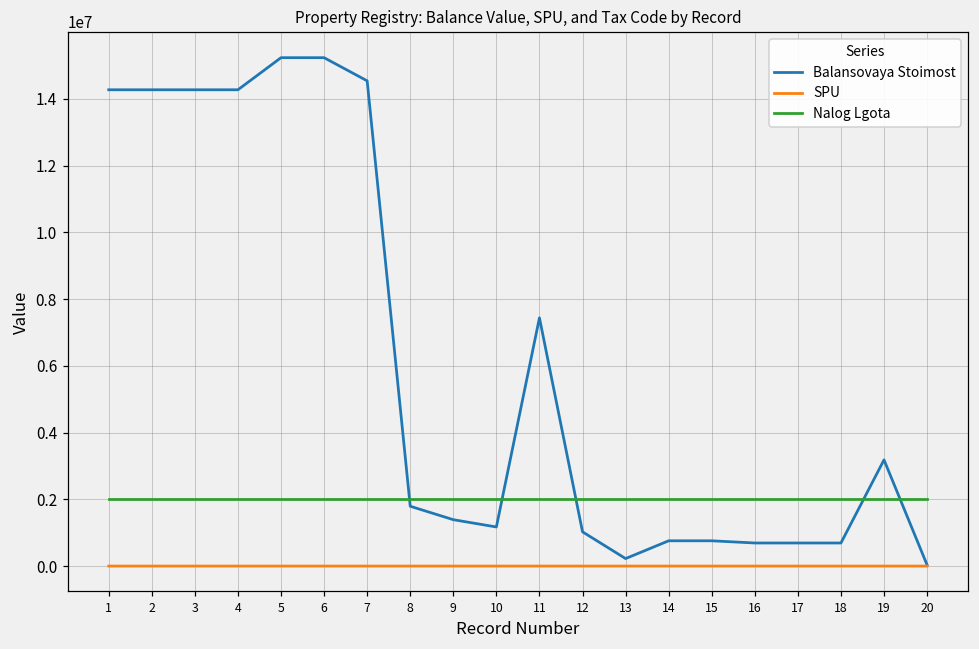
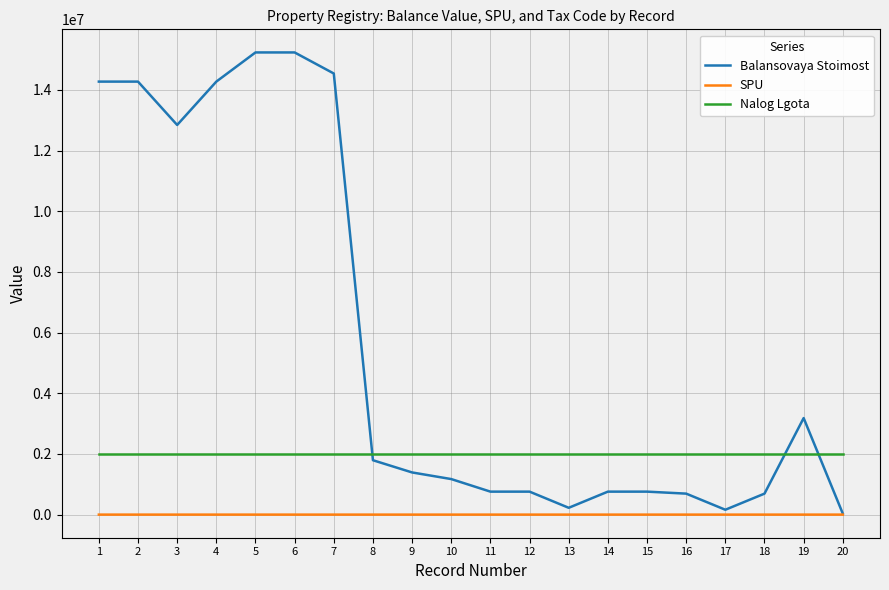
Balansovaya Stoimost, 3: 14300000 -> 12800000
Balansovaya Stoimost, 11: 7400000 -> 800000
Balansovaya Stoimost, 12: 1000000 -> 800000
Balansovaya Stoimost, 17: 700000 -> 200000
